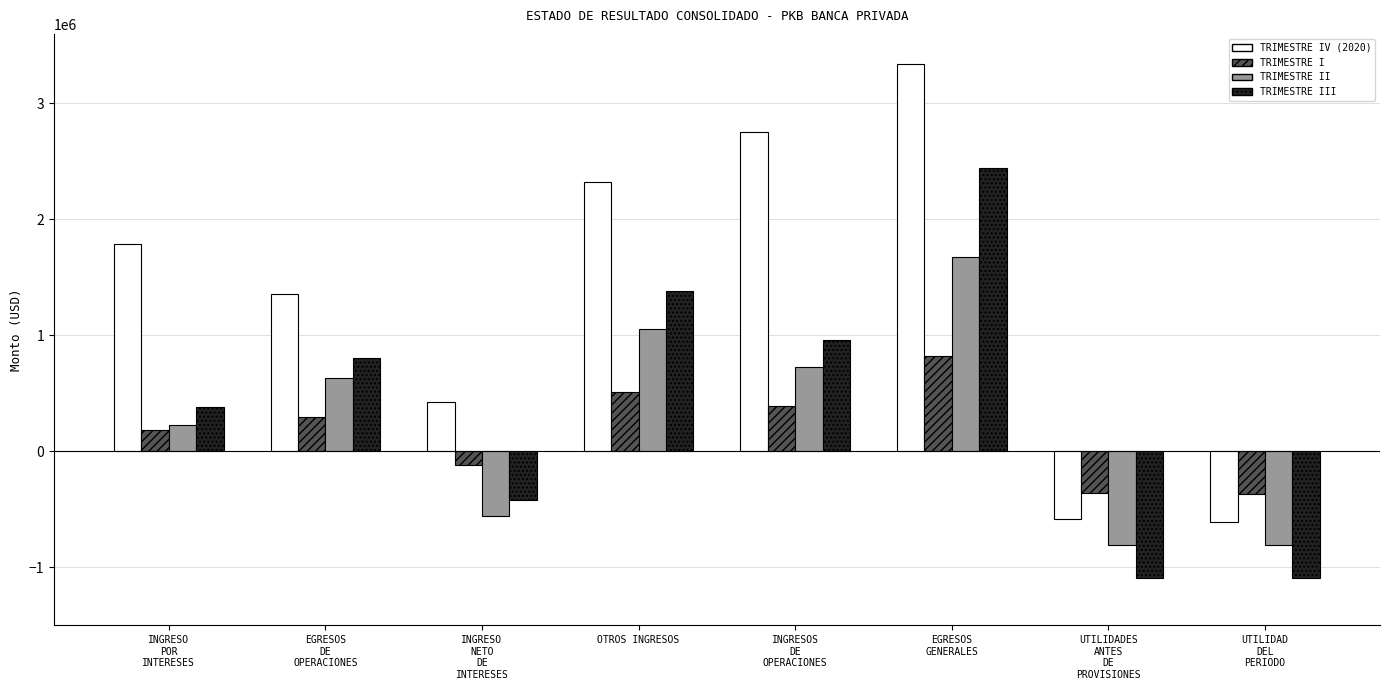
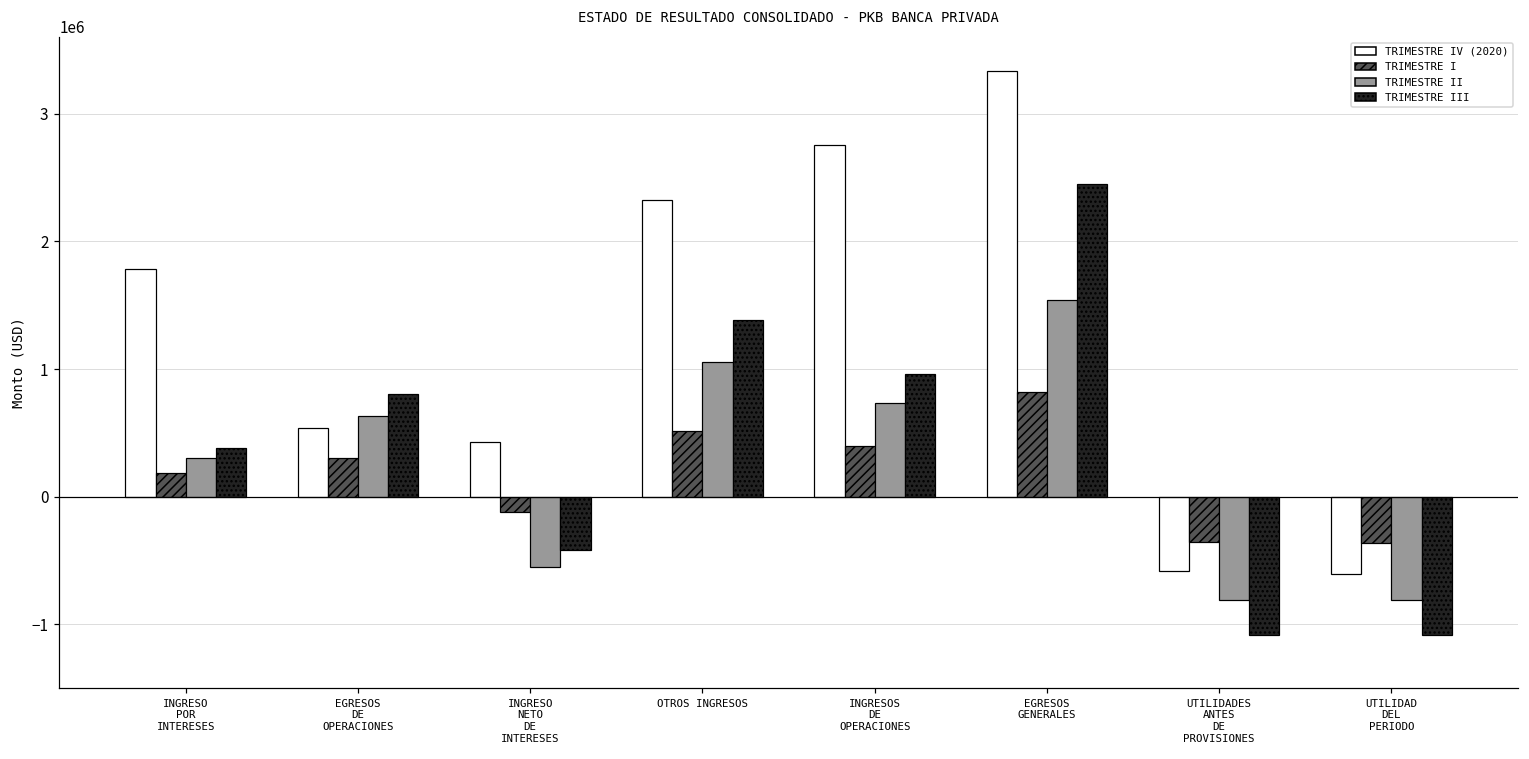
TRIMESTRE II, INGRESO POR INTERESES: 230000 -> 300000
TRIMESTRE IV (2020), EGRESOS DE OPERACIONES: 1360000 -> 540000
TRIMESTRE II, EGRESOS GENERALES: 1680000 -> 1540000
